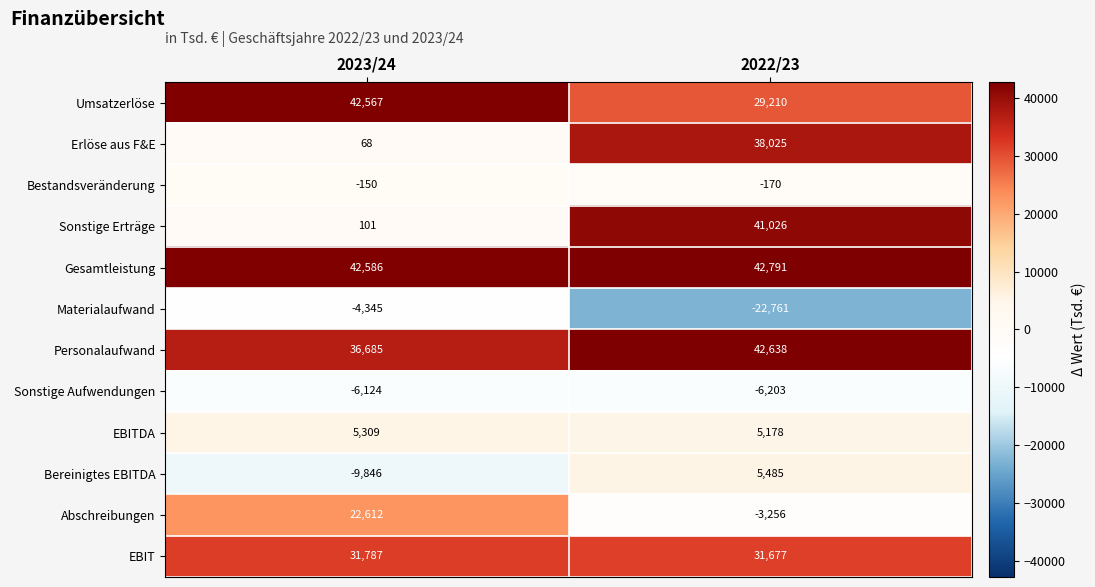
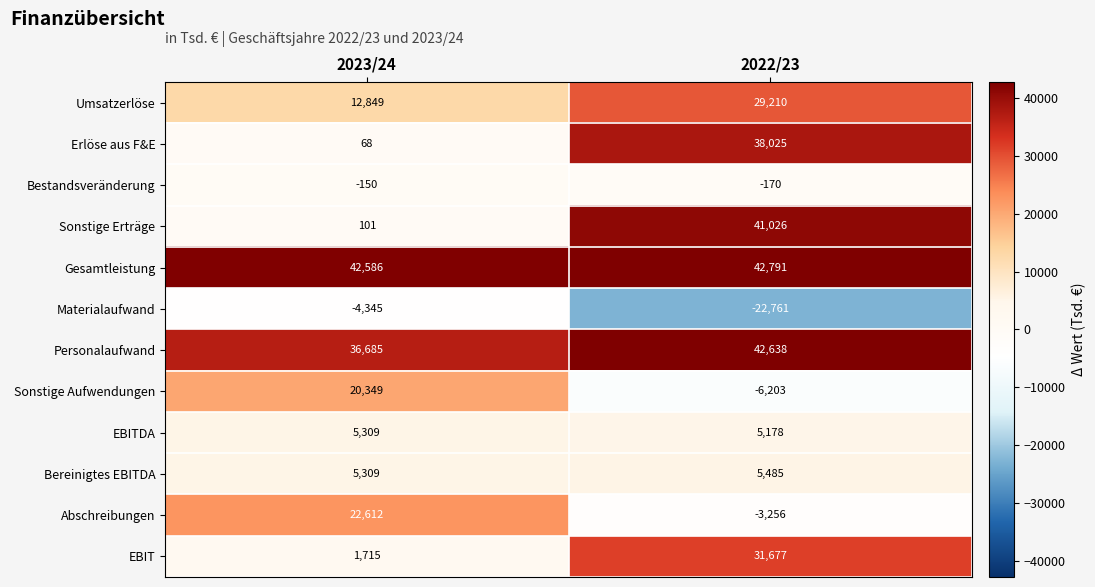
Umsatzerlöse, 2023/24: 42,567 -> 12,849
Sonstige Aufwendungen, 2023/24: -6,124 -> 20,349
Bereinigtes EBITDA, 2023/24: -9,846 -> 5,309
EBIT, 2023/24: 31,787 -> 1,715
